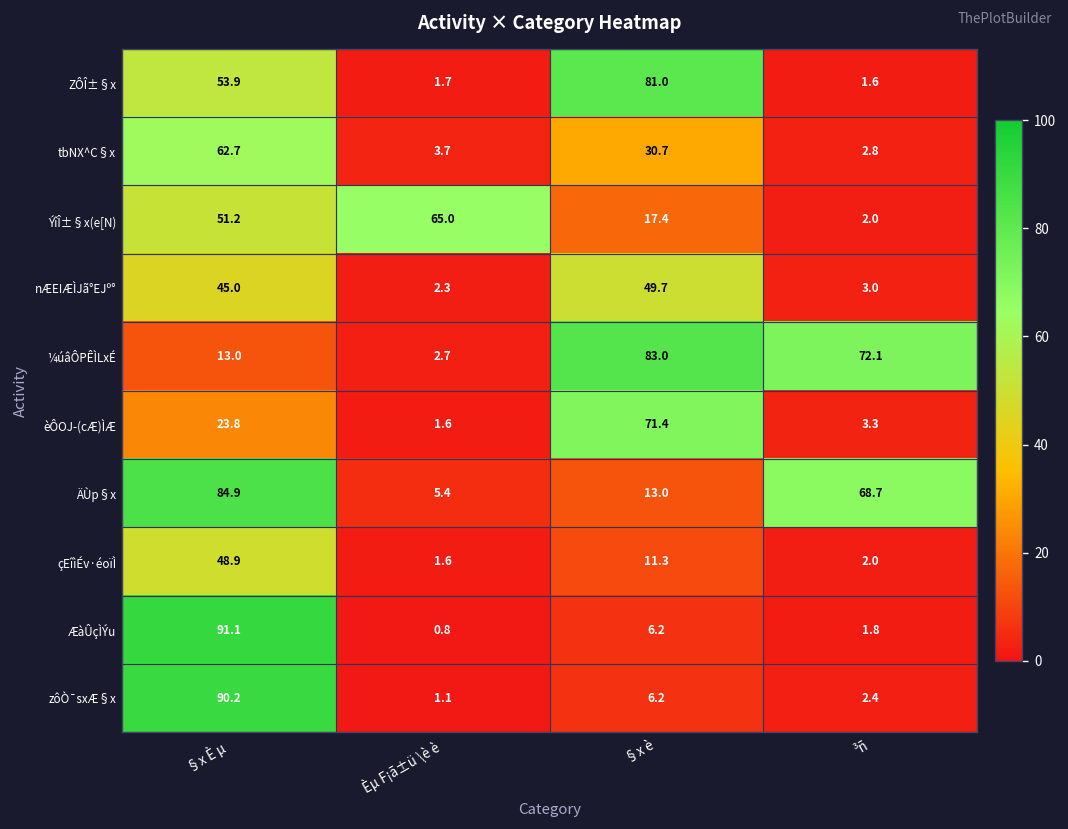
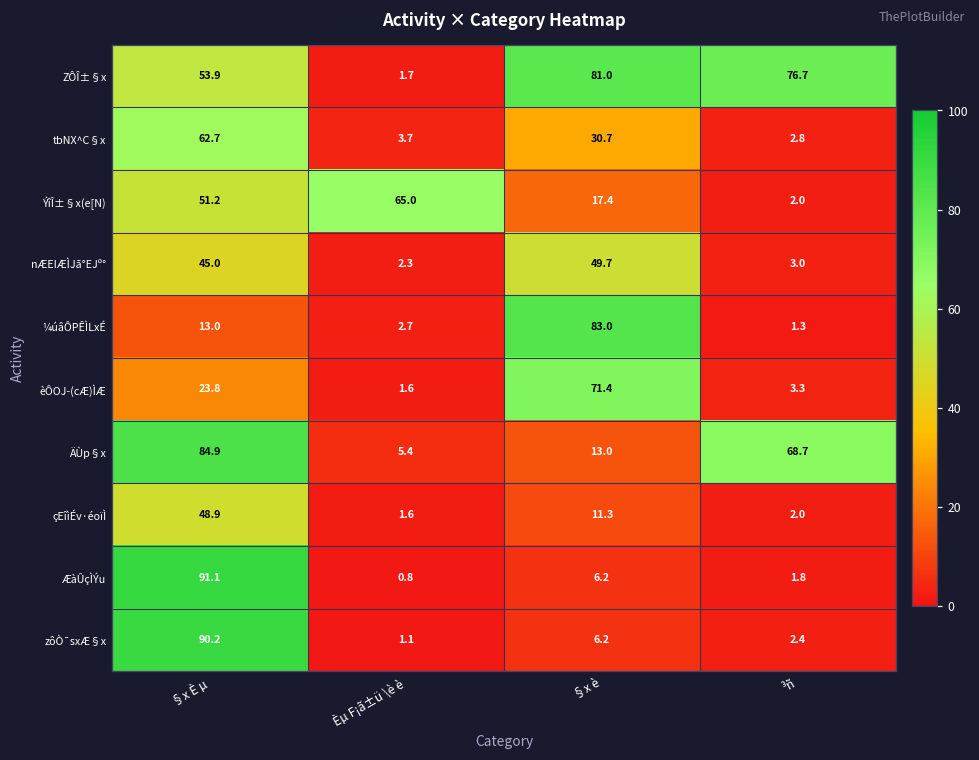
ZÔÎ±§x, ³ñ: 1.6 -> 76.7
¼úâÔPÊÌLxÉ, ³ñ: 72.1 -> 1.3
